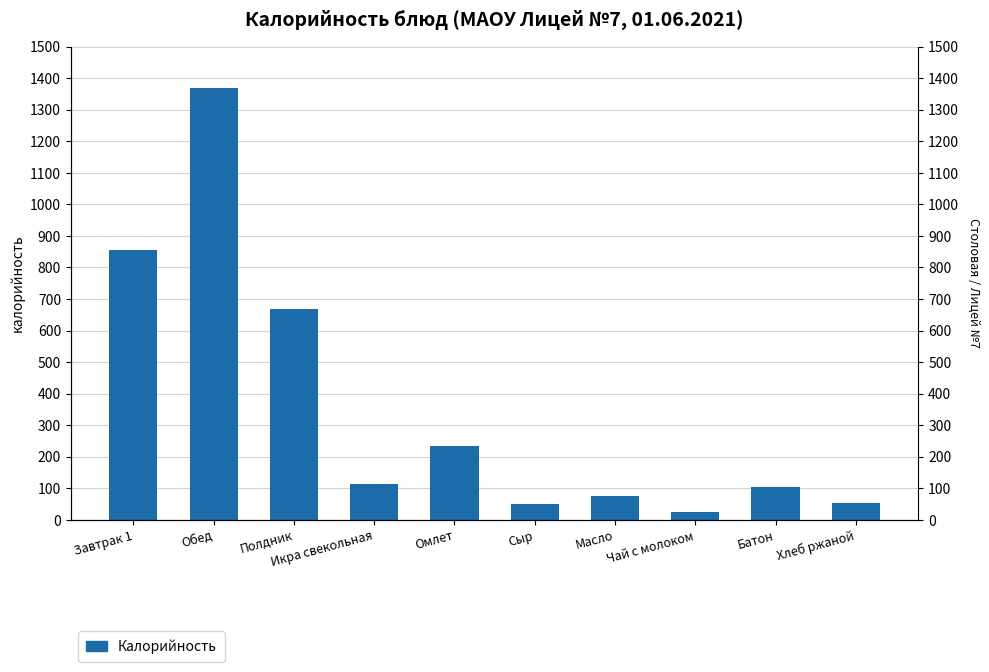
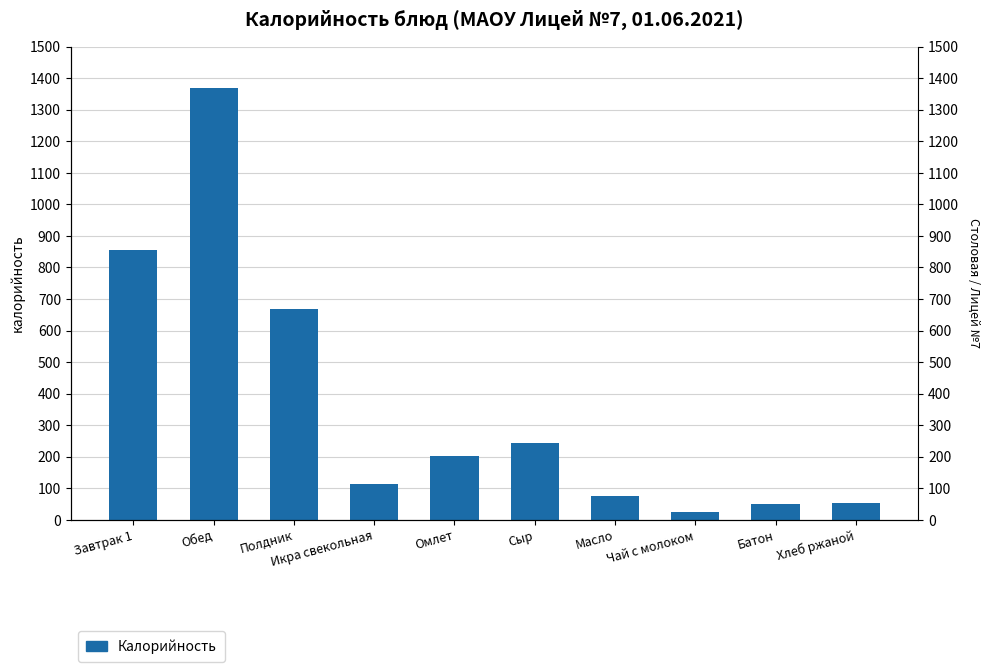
Омлет: 230 -> 200
Сыр: 50 -> 250
Батон: 100 -> 50
